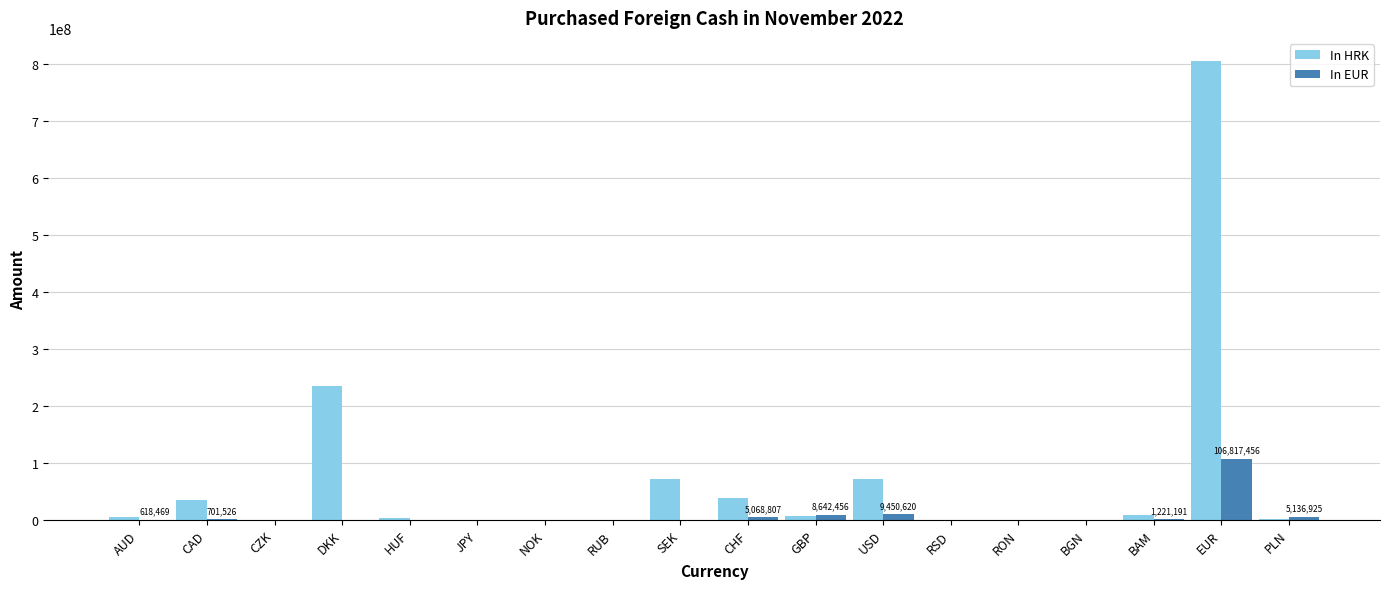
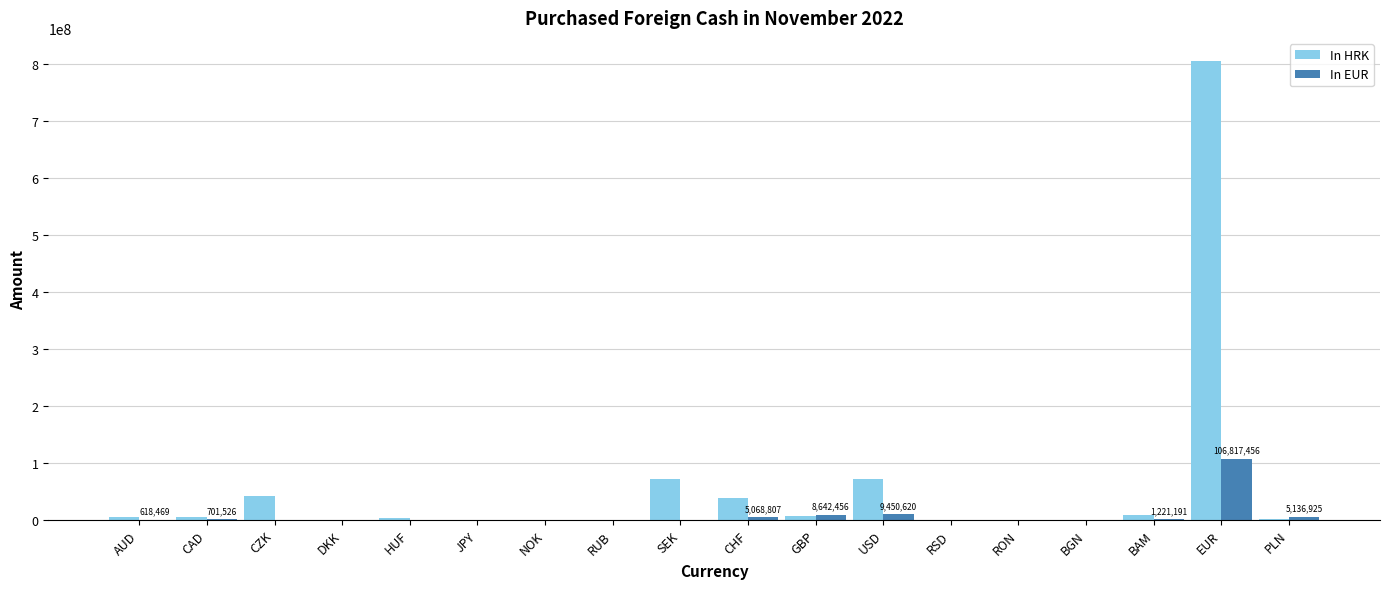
In HRK, CAD: 30000000 -> 10000000
In HRK, CZK: 0 -> 40000000
In HRK, DKK: 230000000 -> 0
